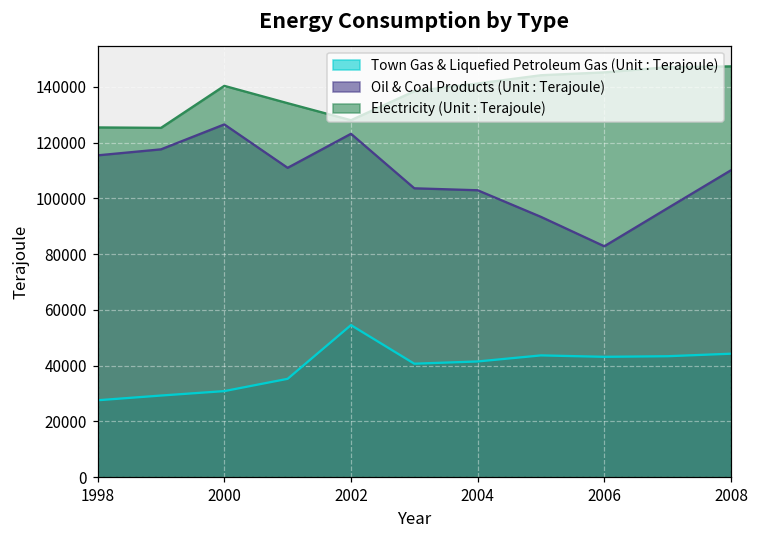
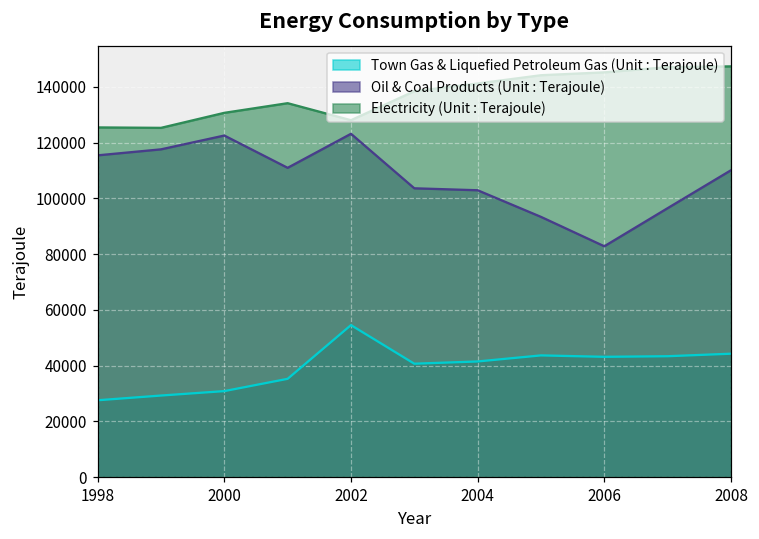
Oil & Coal Products (Unit : Terajoule), 2000: 127000 -> 123000
Electricity (Unit : Terajoule), 2000: 140000 -> 131000
